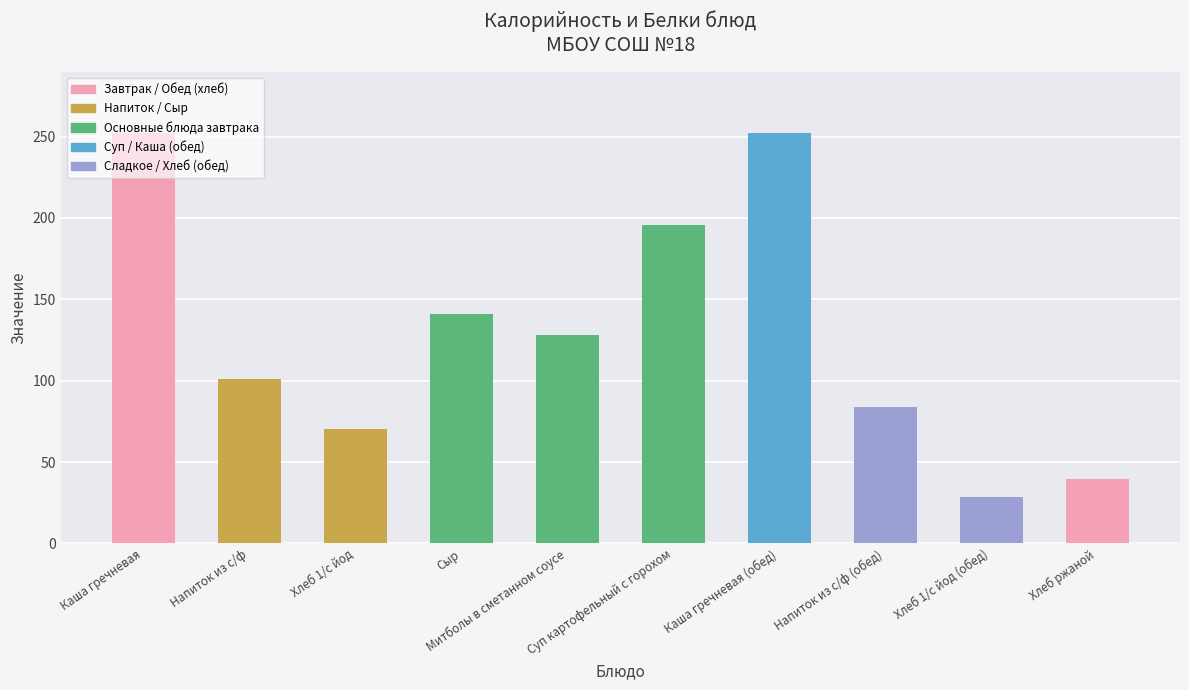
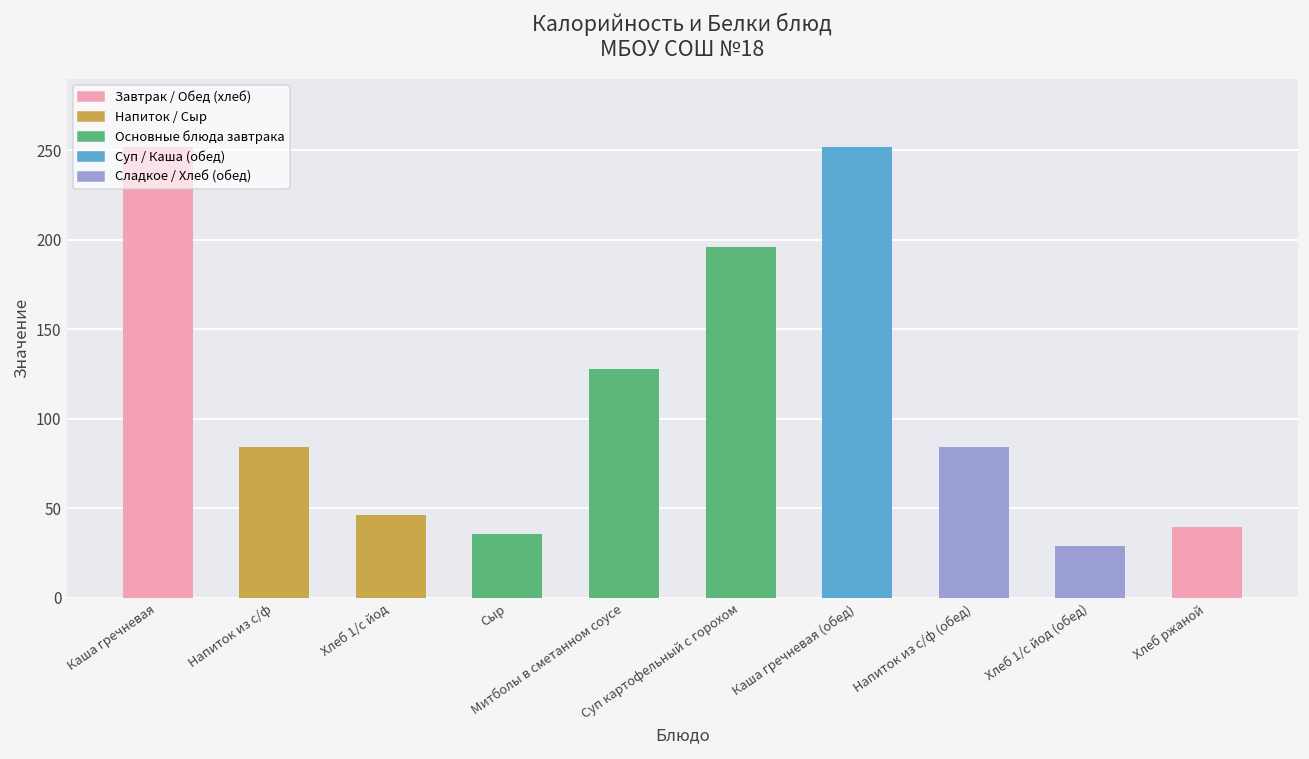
Напиток из с/ф: 101 -> 84
Хлеб 1/с йод: 70 -> 46
Сыр: 141 -> 36
